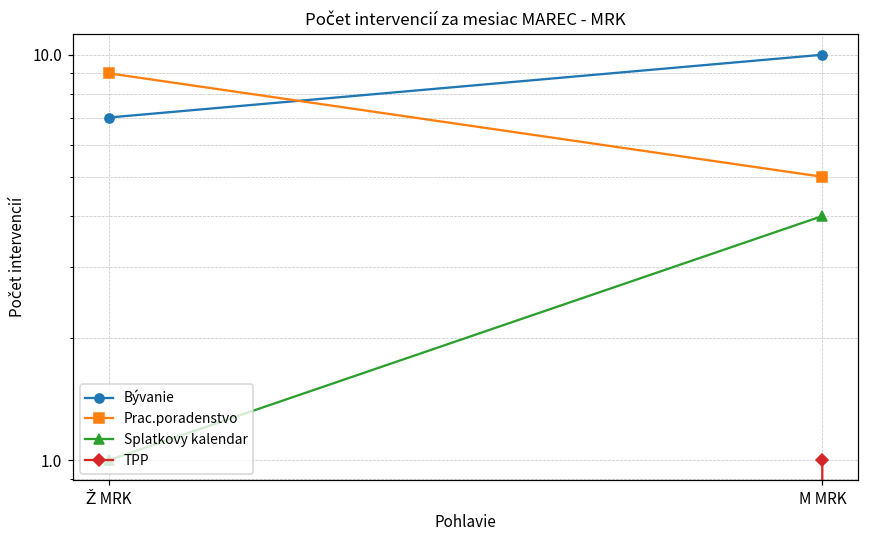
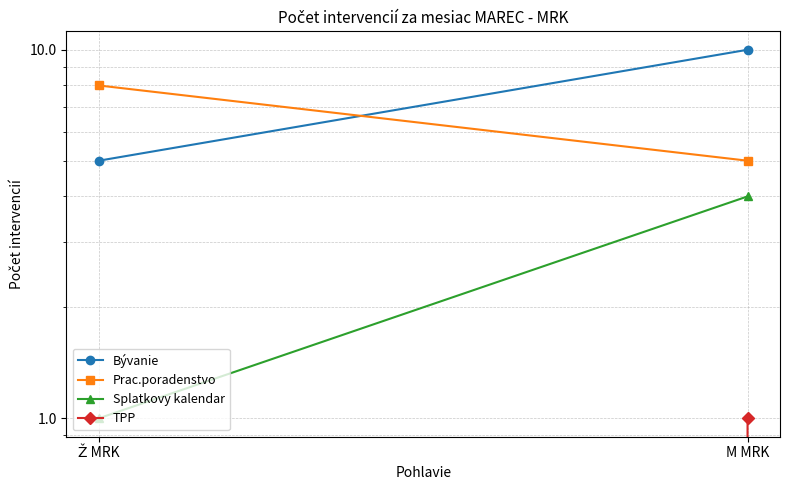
Bývanie, Ž MRK: 7 -> 5
Prac.poradenstvo, Ž MRK: 9 -> 8
